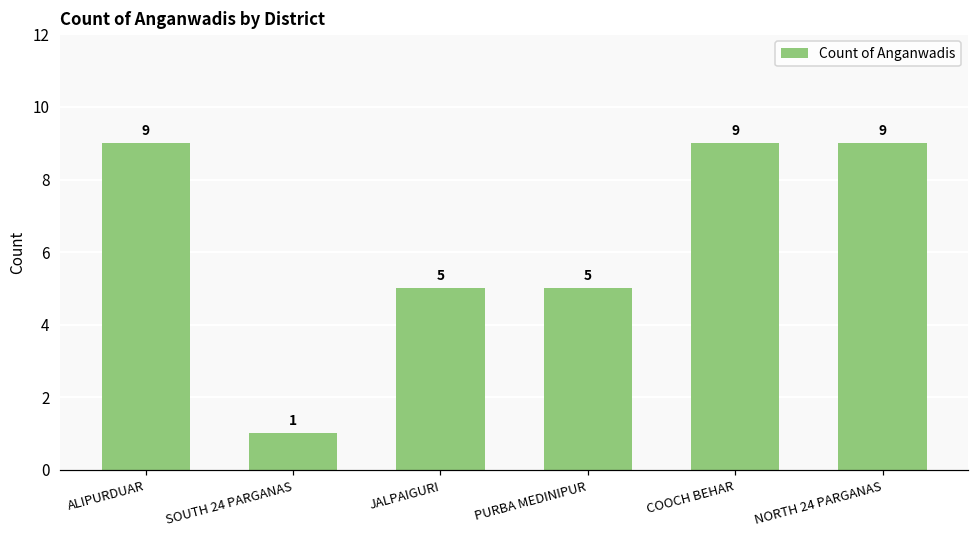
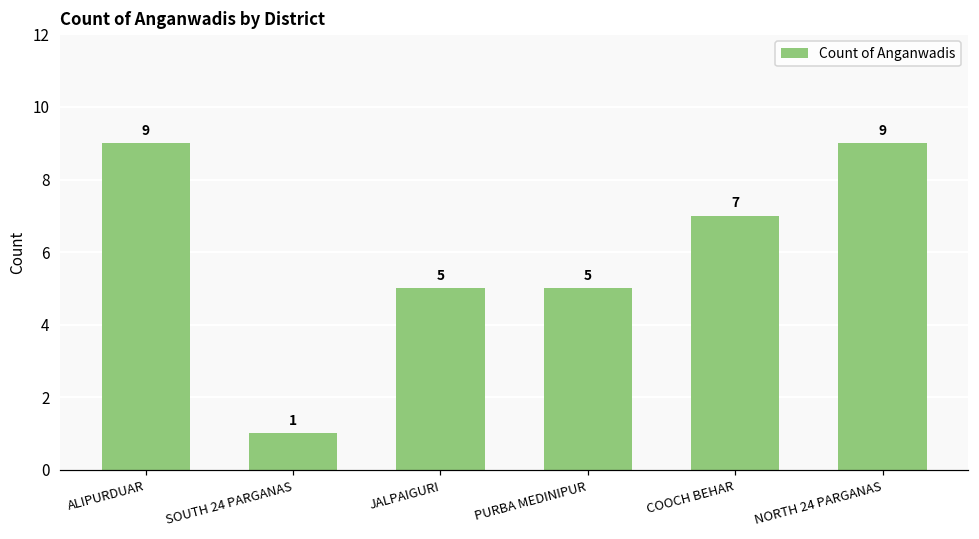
COOCH BEHAR: 9 -> 7
